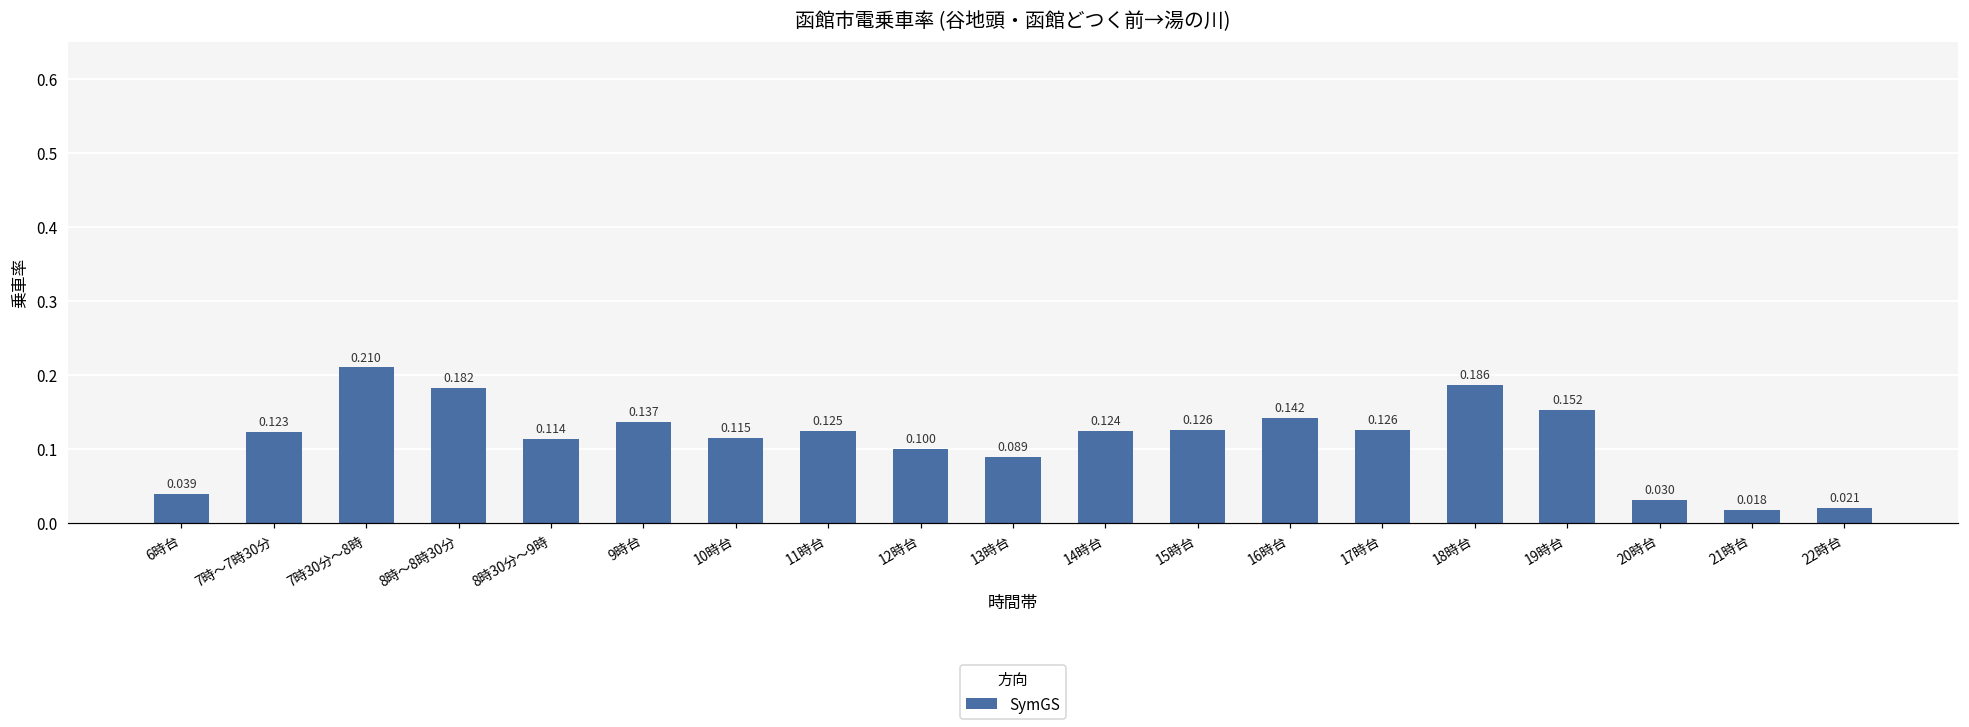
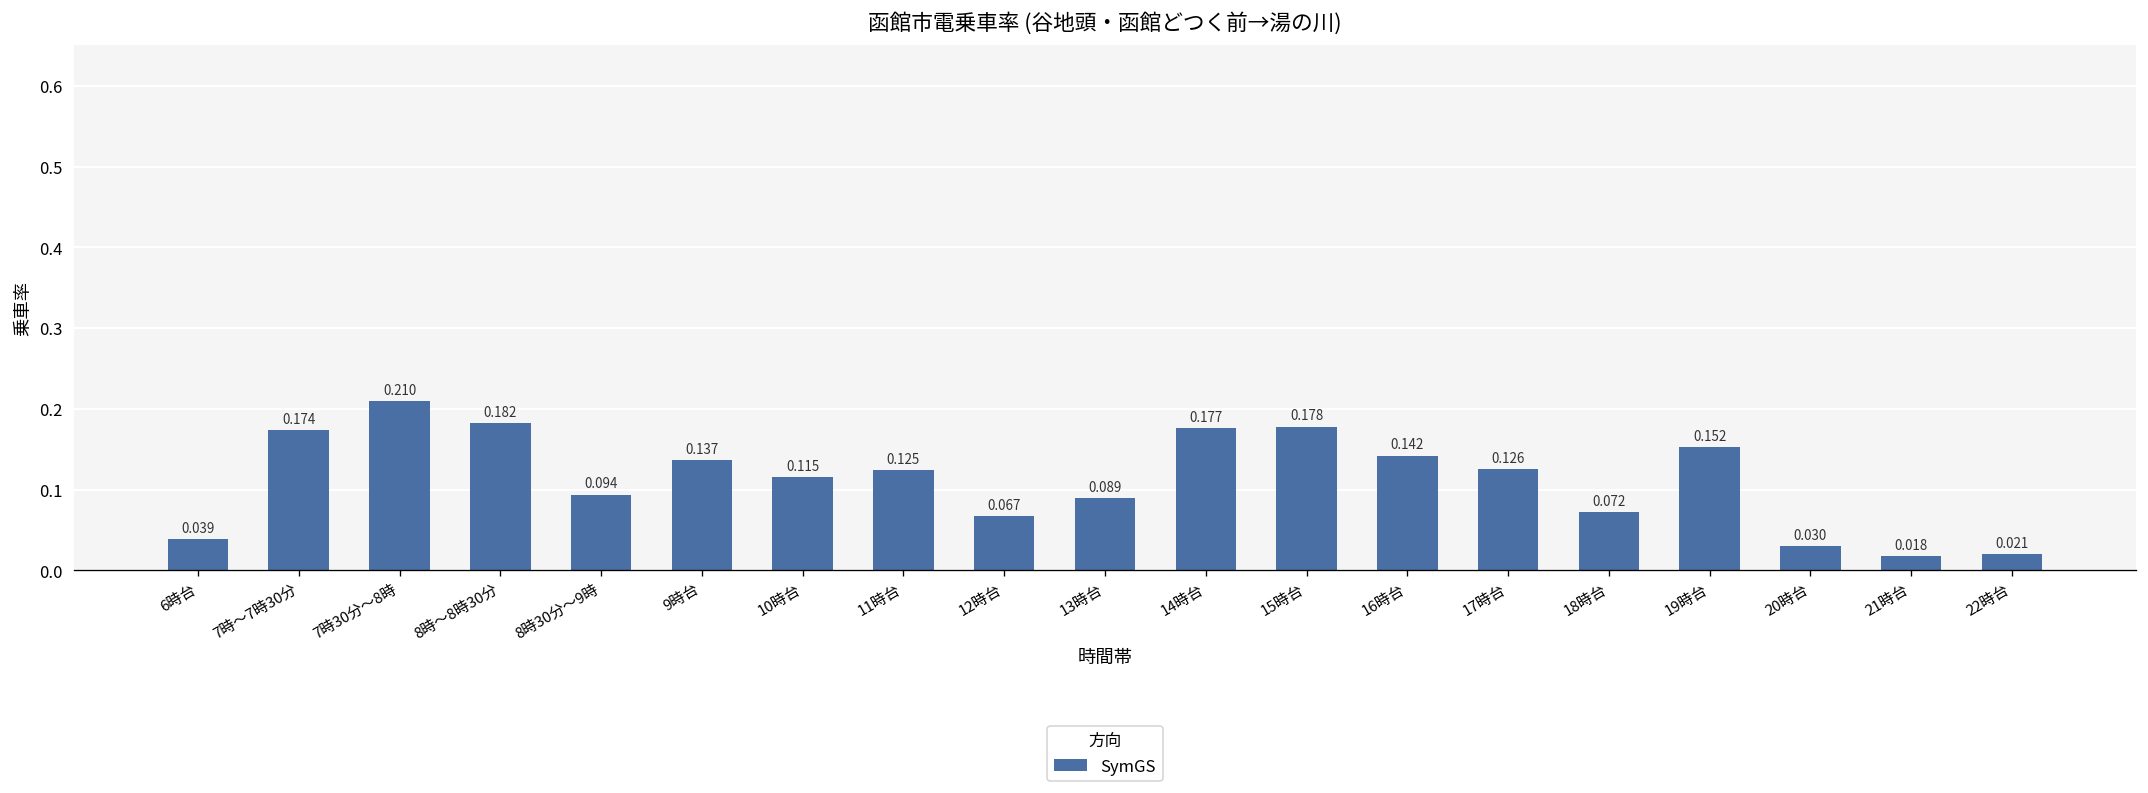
7時～7時30分: 0.123 -> 0.174
8時30分～9時: 0.114 -> 0.094
12時台: 0.100 -> 0.067
14時台: 0.124 -> 0.177
15時台: 0.126 -> 0.178
18時台: 0.186 -> 0.072
